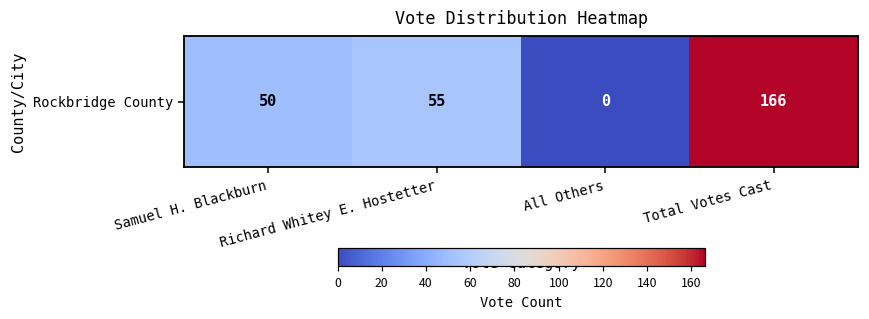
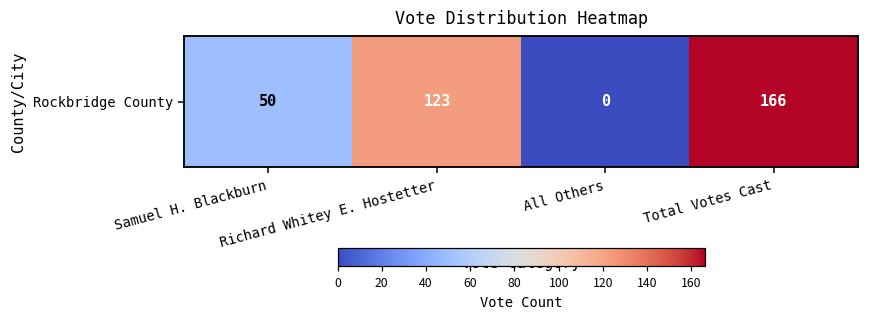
Rockbridge County, Richard Whitey E. Hostetter: 55 -> 123
